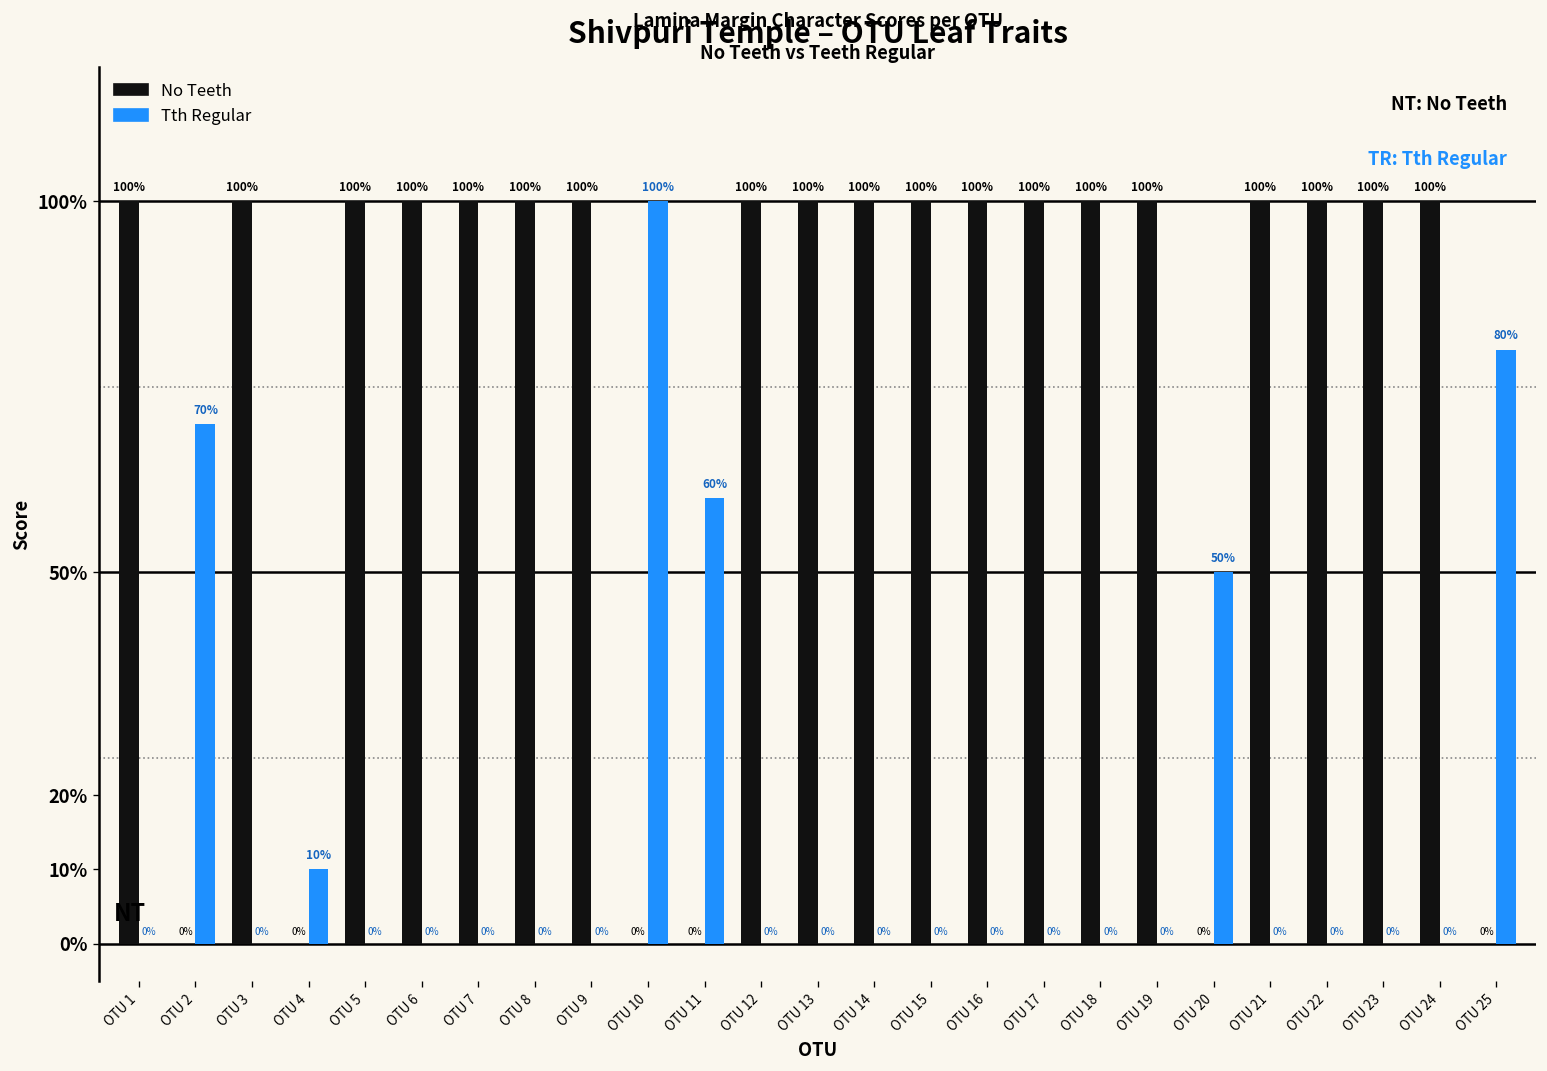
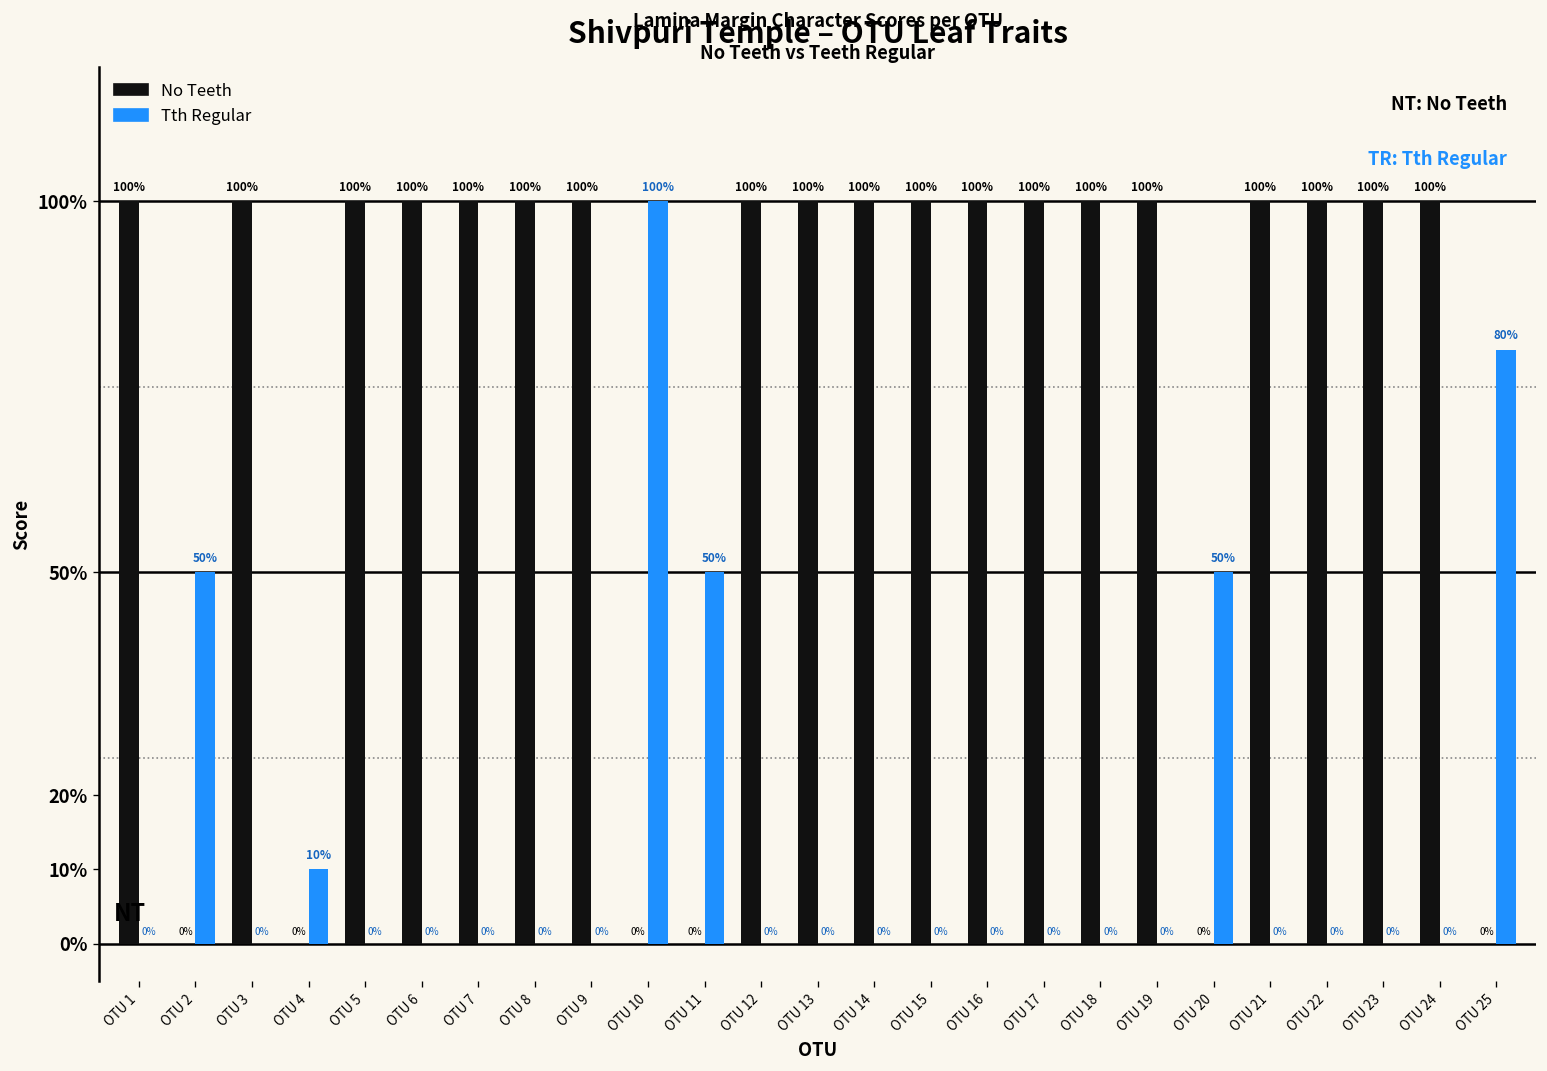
Tth Regular, OTU 2: 70% -> 50%
Tth Regular, OTU 11: 60% -> 50%
